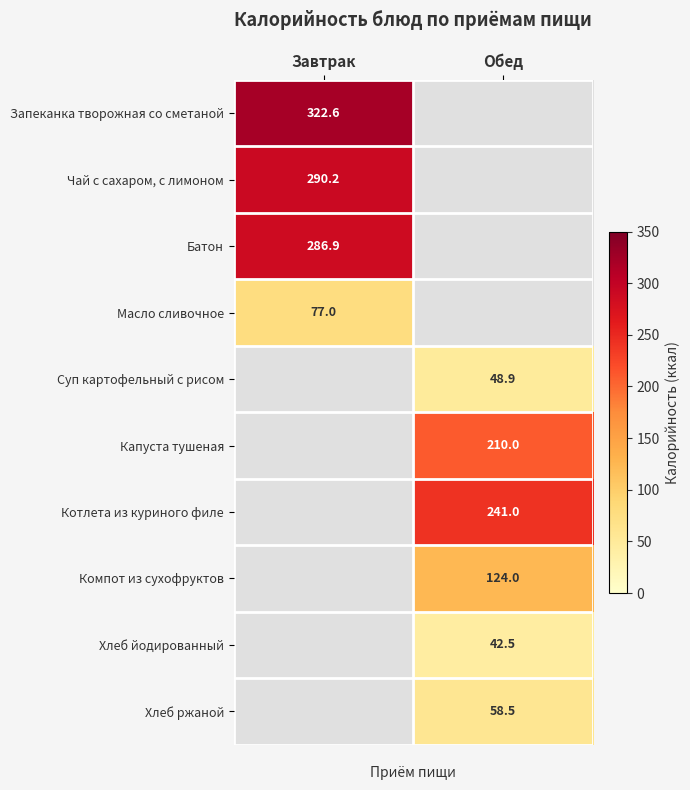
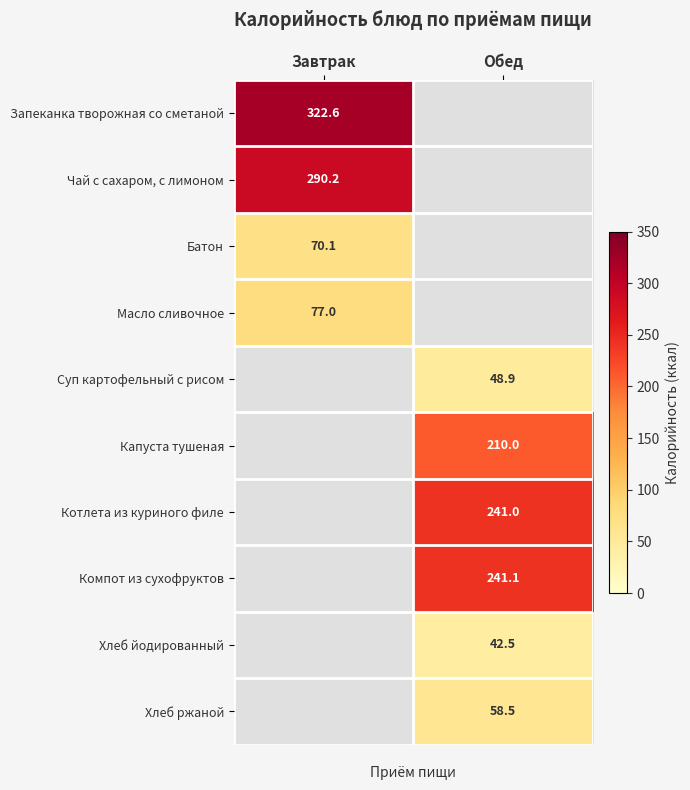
Батон, Завтрак: 286.9 -> 70.1
Компот из сухофруктов, Обед: 124.0 -> 241.1
